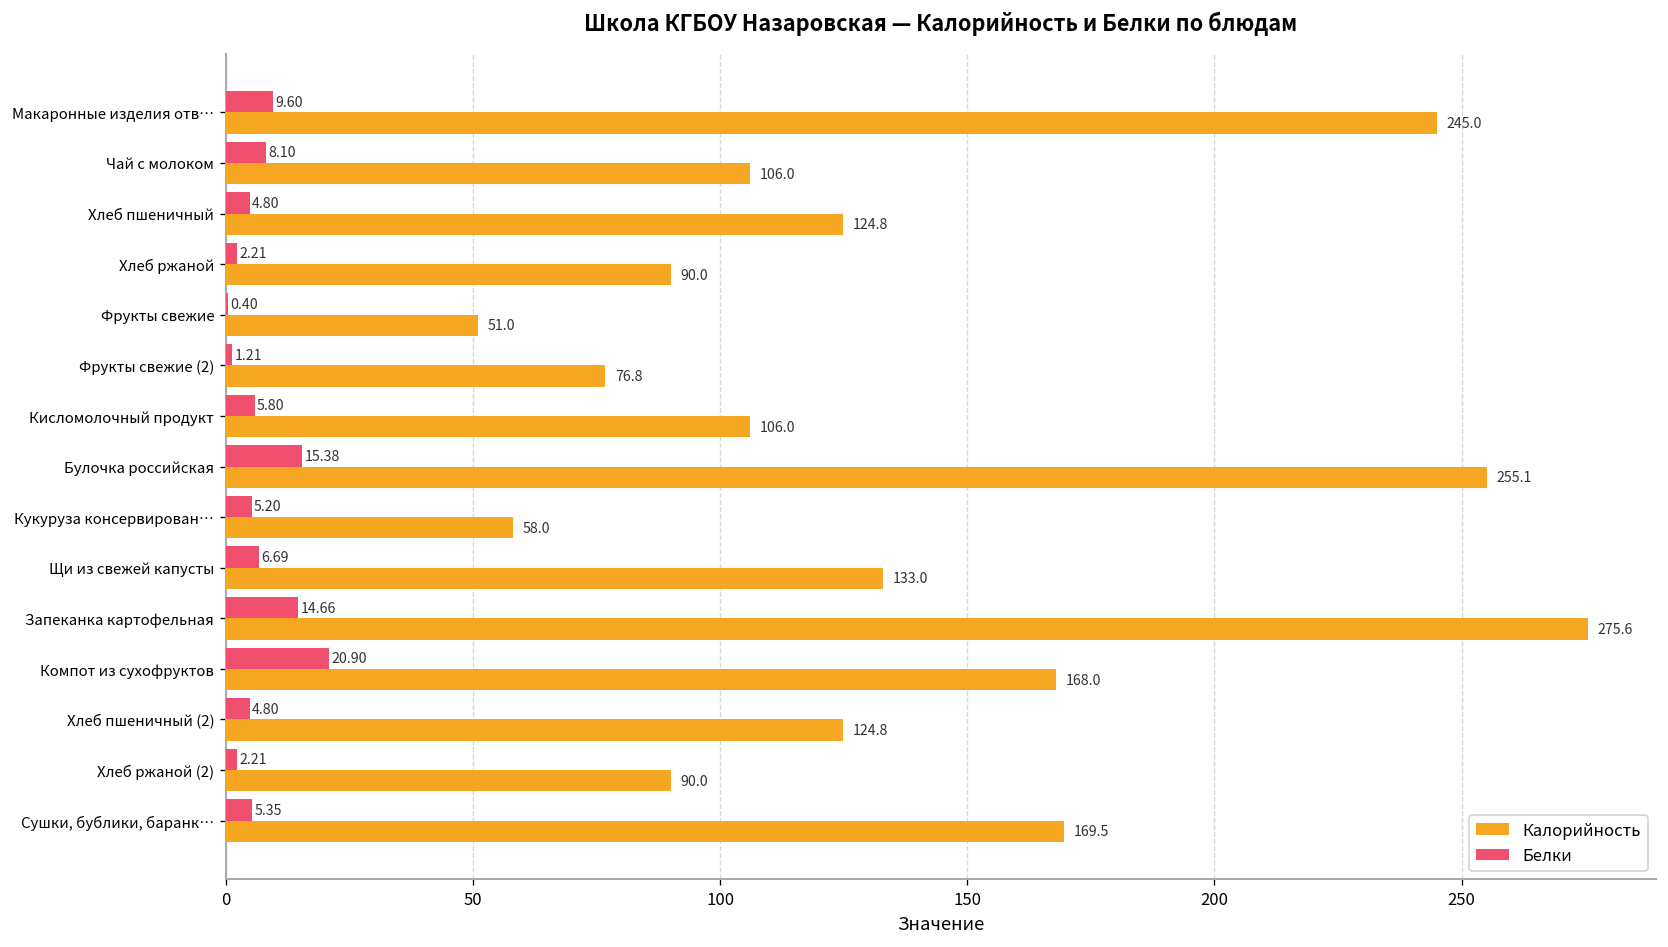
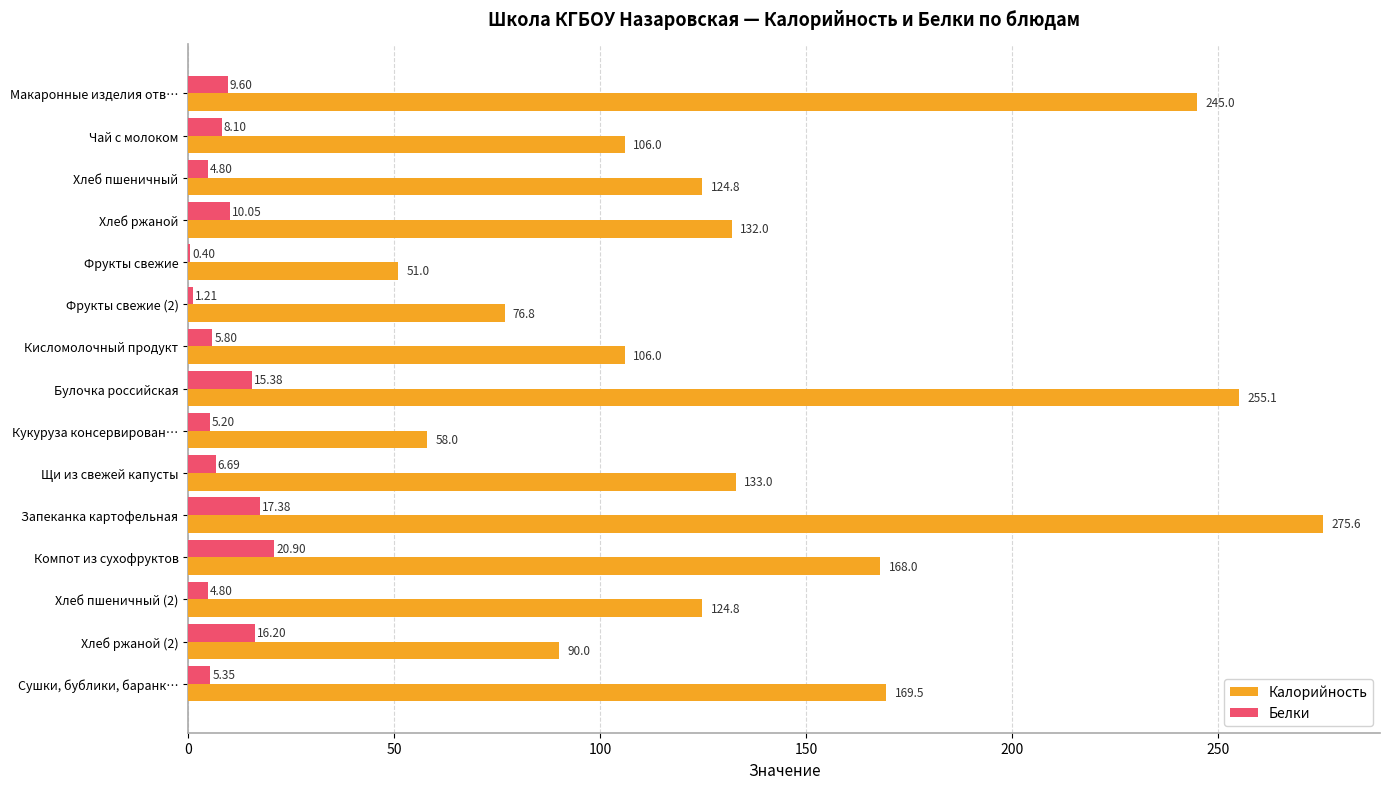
Белки, Хлеб ржаной: 2.21 -> 10.05
Калорийность, Хлеб ржаной: 90.0 -> 132.0
Белки, Запеканка картофельная: 14.66 -> 17.38
Белки, Хлеб ржаной (2): 2.21 -> 16.20
